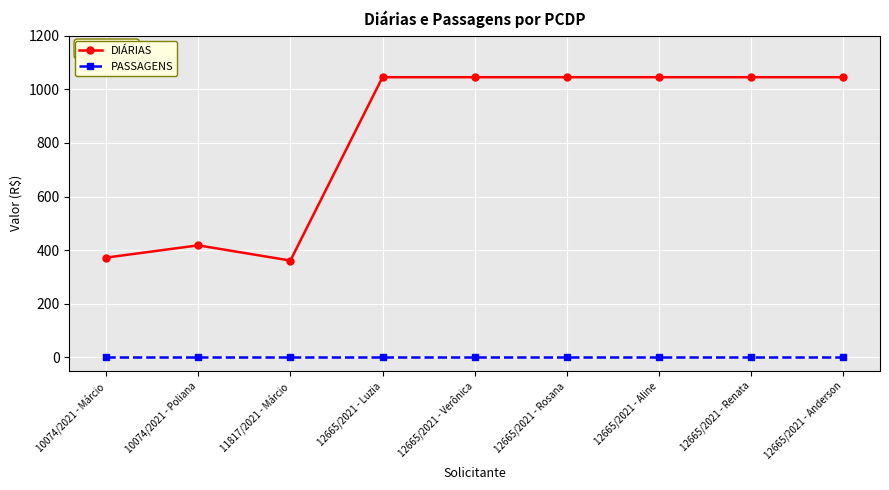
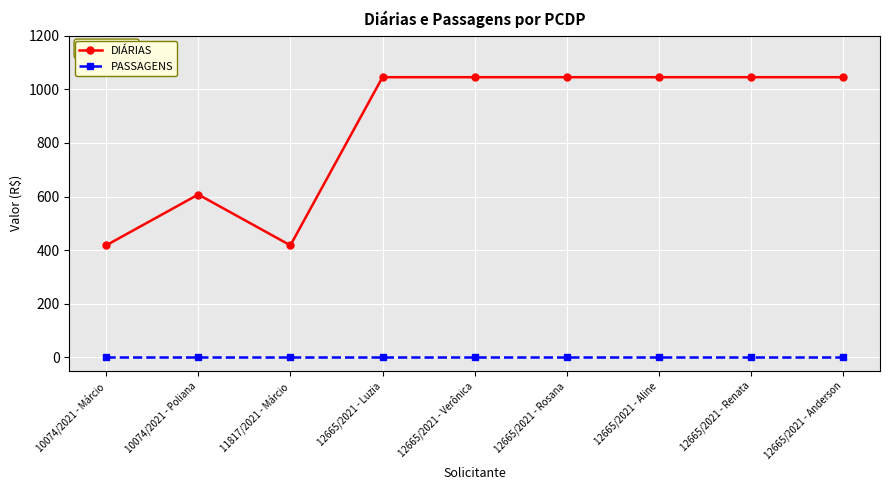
DIÁRIAS, 10074/2021 - Márcio: 370 -> 420
DIÁRIAS, 10074/2021 - Poliana: 420 -> 610
DIÁRIAS, 11817/2021 - Márcio: 360 -> 420
